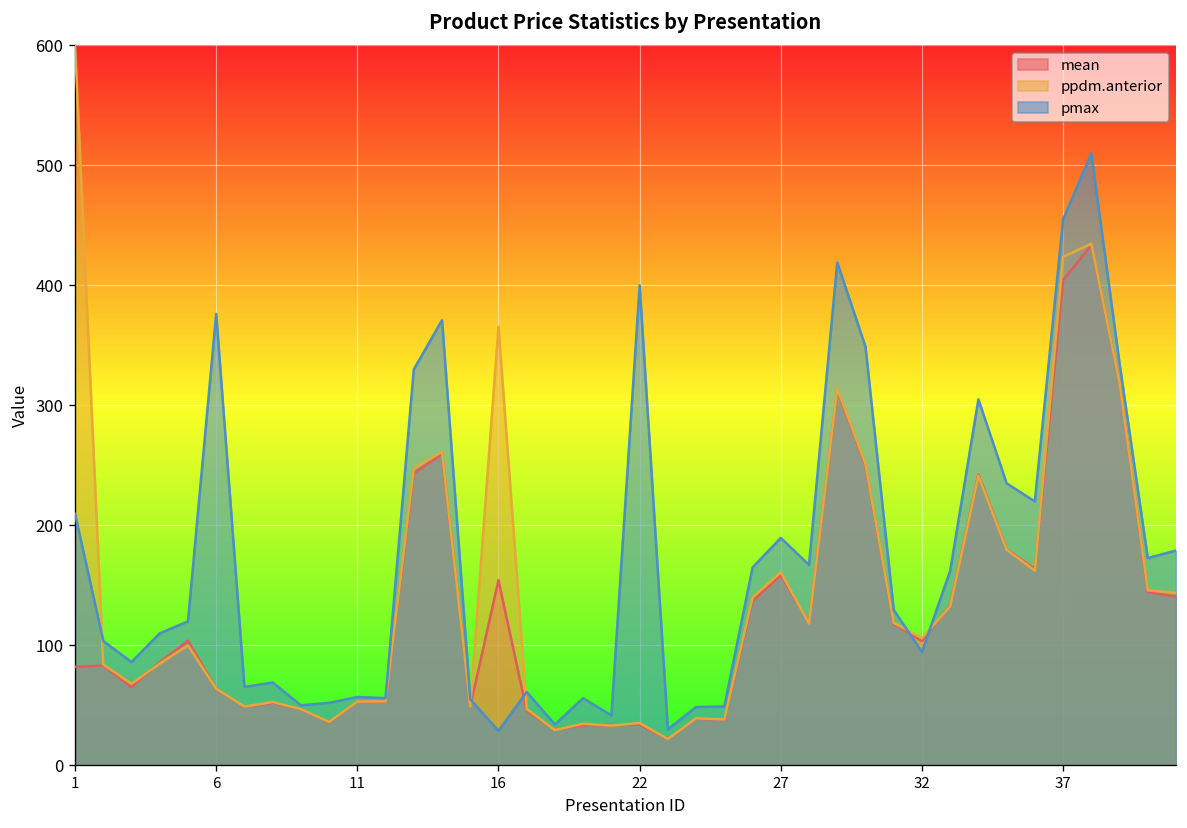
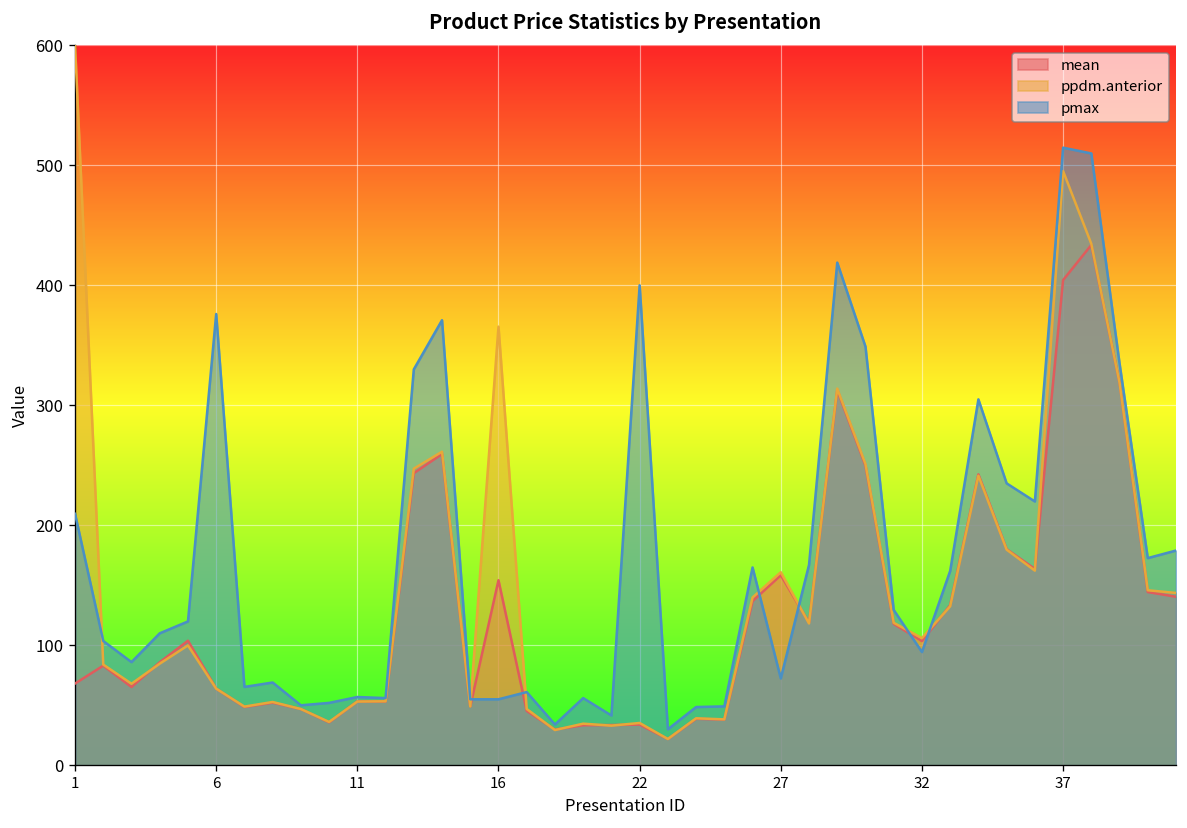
mean, 1: 80 -> 70
pmax, 16: 30 -> 60
pmax, 27: 190 -> 70
ppdm.anterior, 37: 420 -> 500
pmax, 37: 460 -> 510
